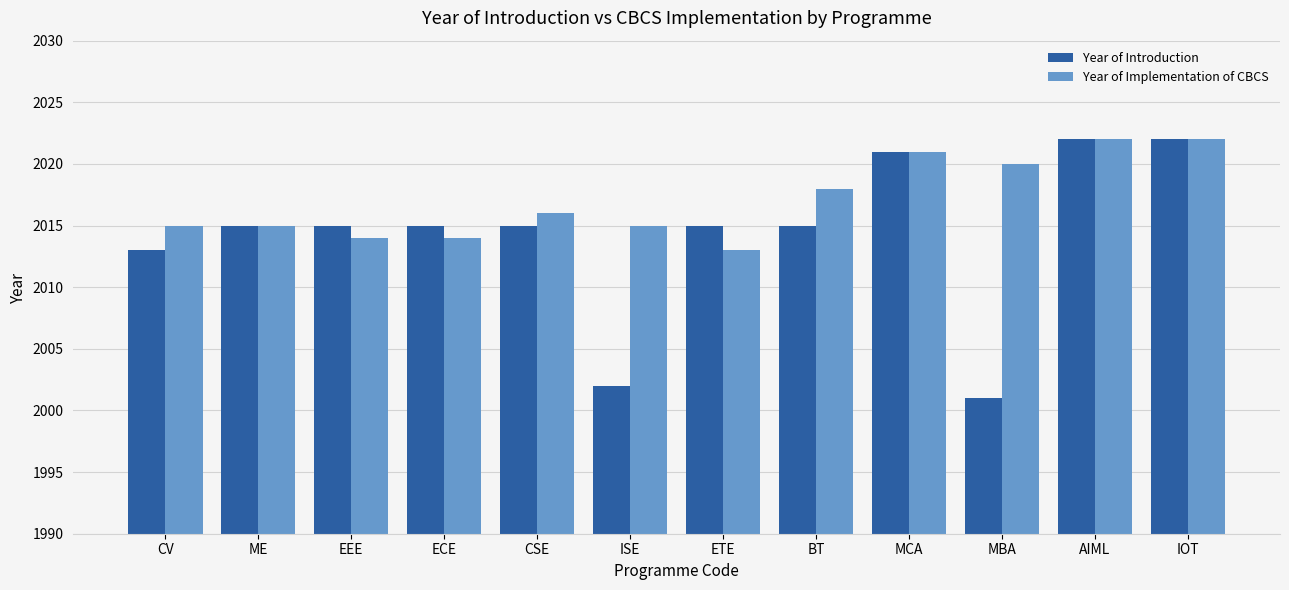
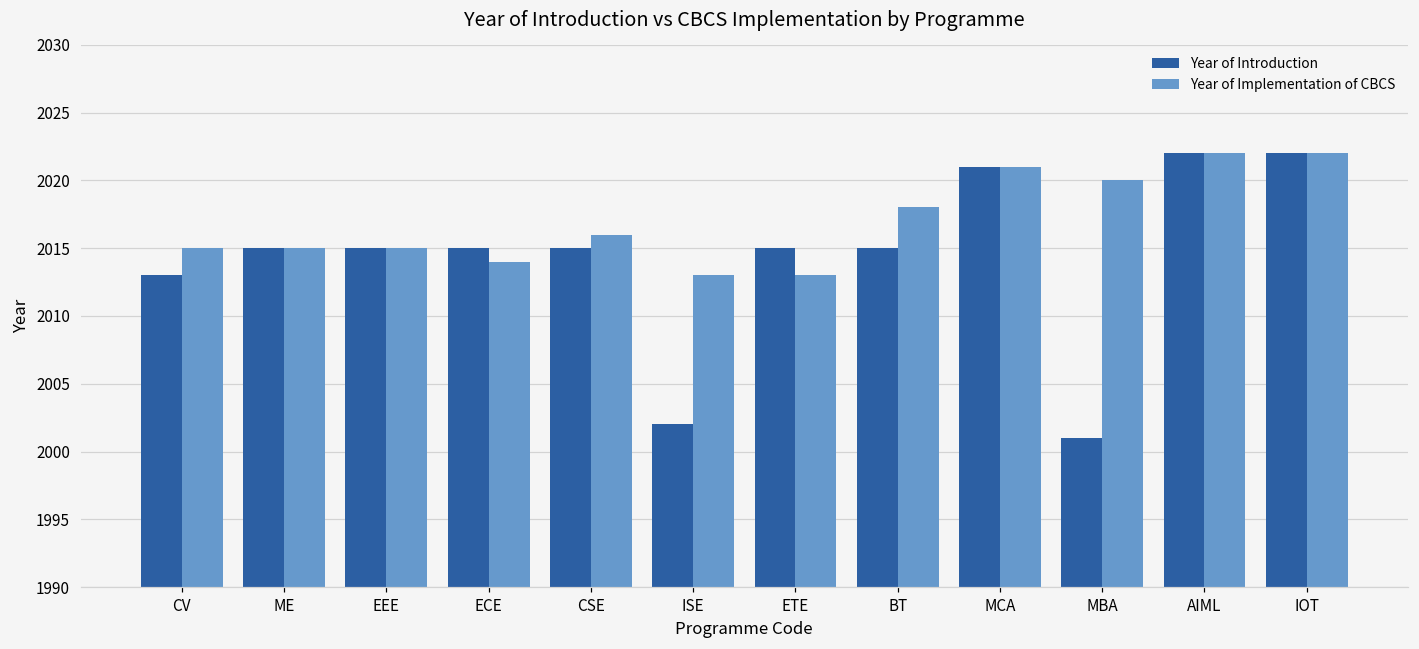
Year of Implementation of CBCS, EEE: 2014 -> 2015
Year of Implementation of CBCS, ISE: 2015 -> 2013
